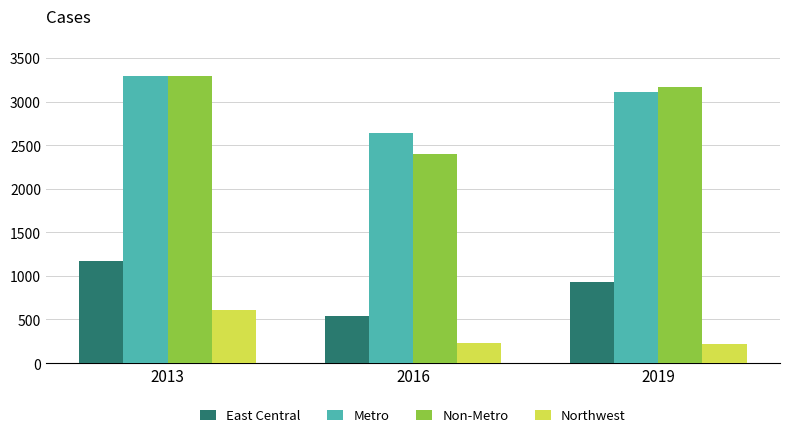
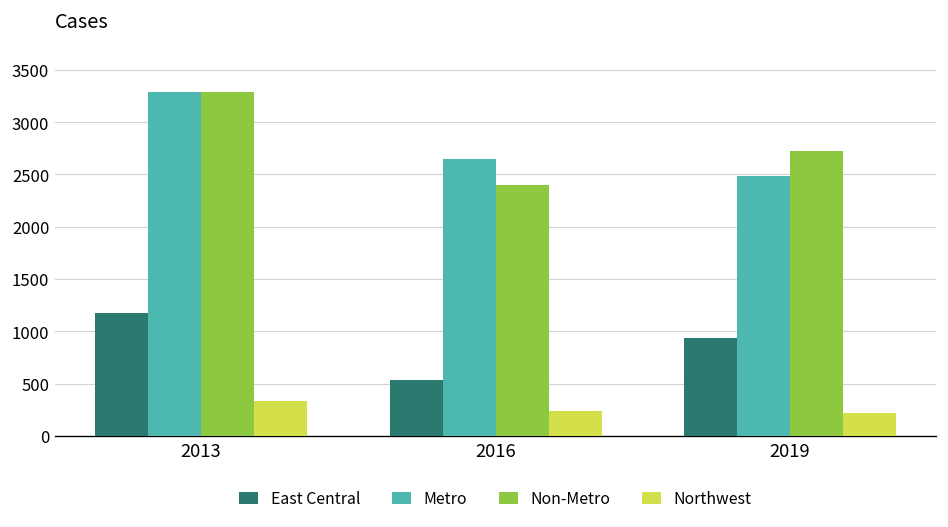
Northwest, 2013: 600 -> 300
Metro, 2019: 3100 -> 2500
Non-Metro, 2019: 3200 -> 2700
